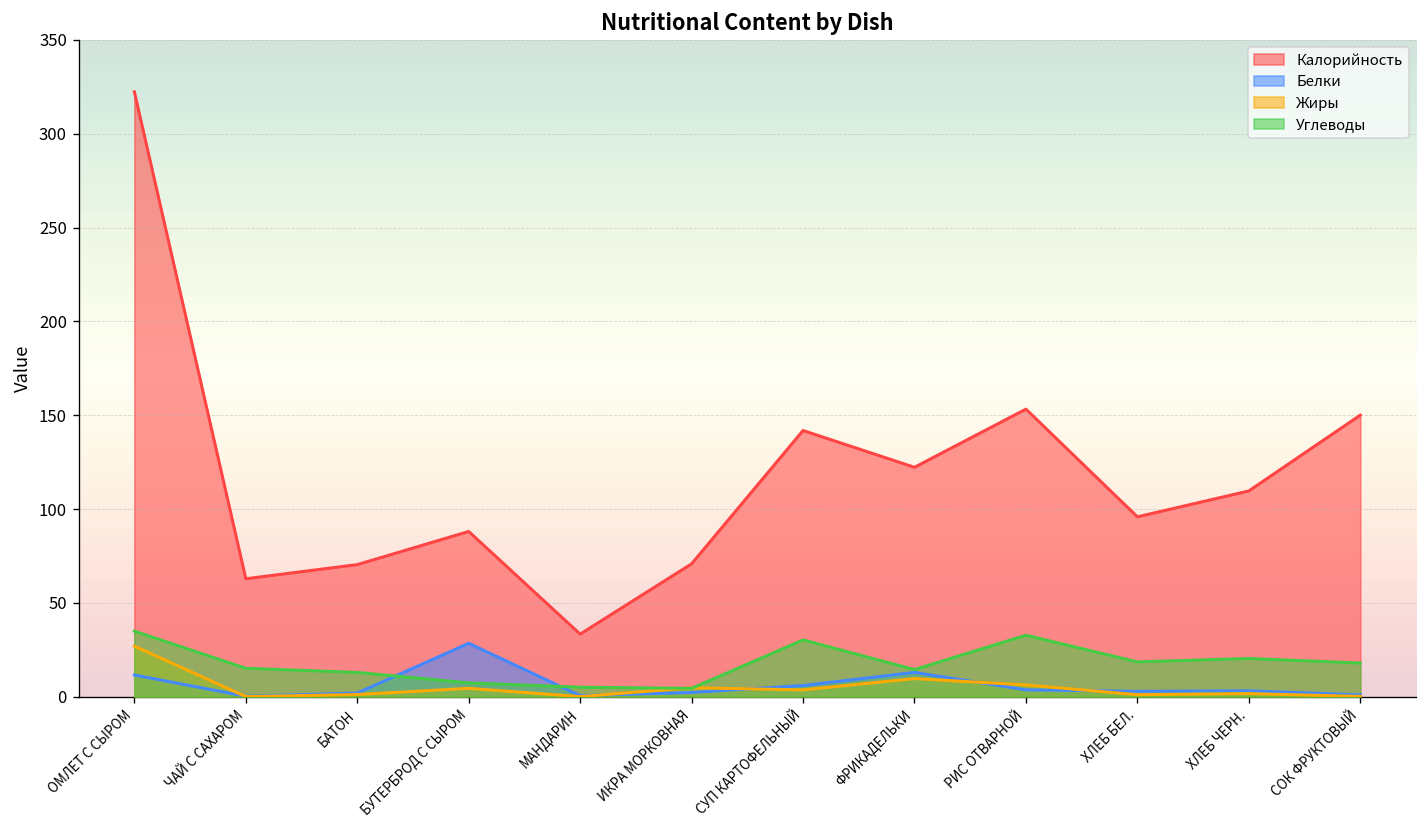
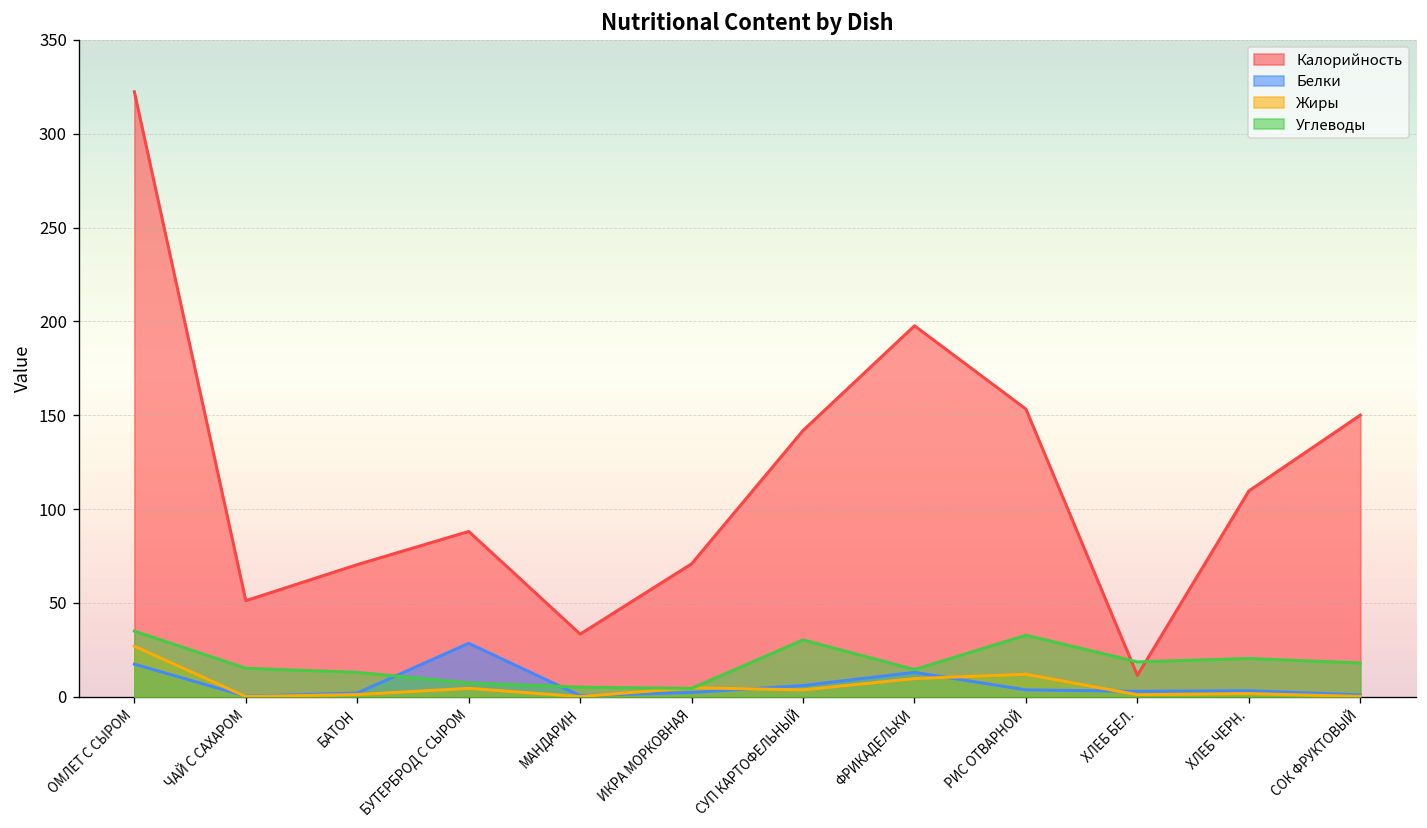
Белки, ОМЛЕТ С СЫРОМ: 12 -> 17
Калорийность, ЧАЙ С САХАРОМ: 63 -> 51
Калорийность, ФРИКАДЕЛЬКИ: 122 -> 198
Жиры, РИС ОТВАРНОЙ: 6 -> 12
Калорийность, ХЛЕБ БЕЛ.: 96 -> 11
